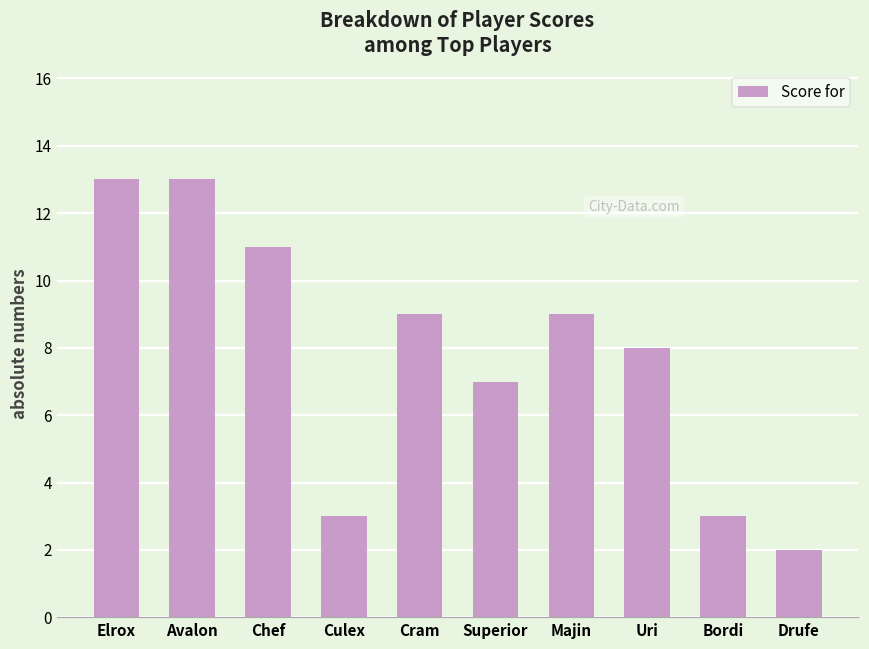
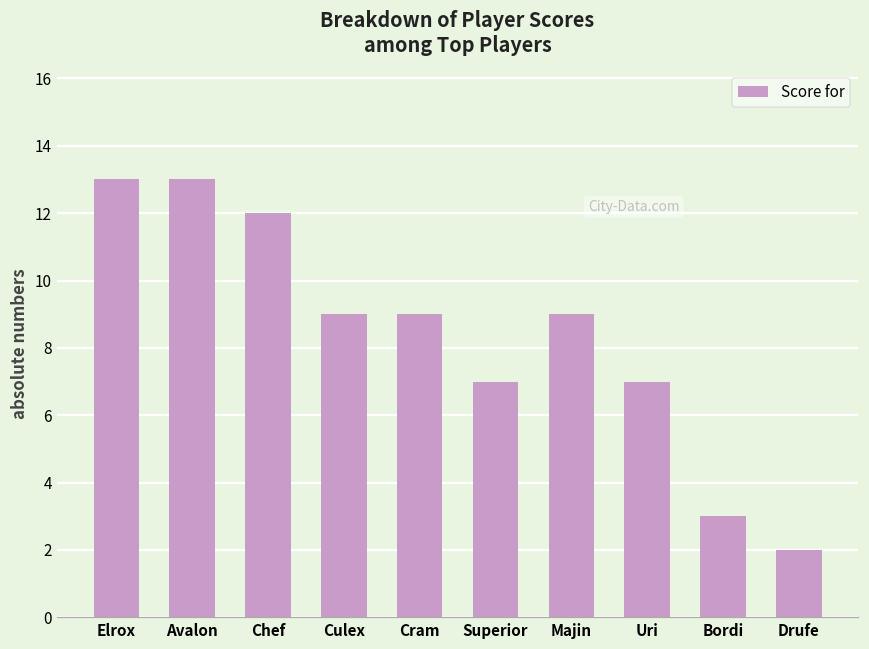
Chef: 11 -> 12
Culex: 3 -> 9
Uri: 8 -> 7
